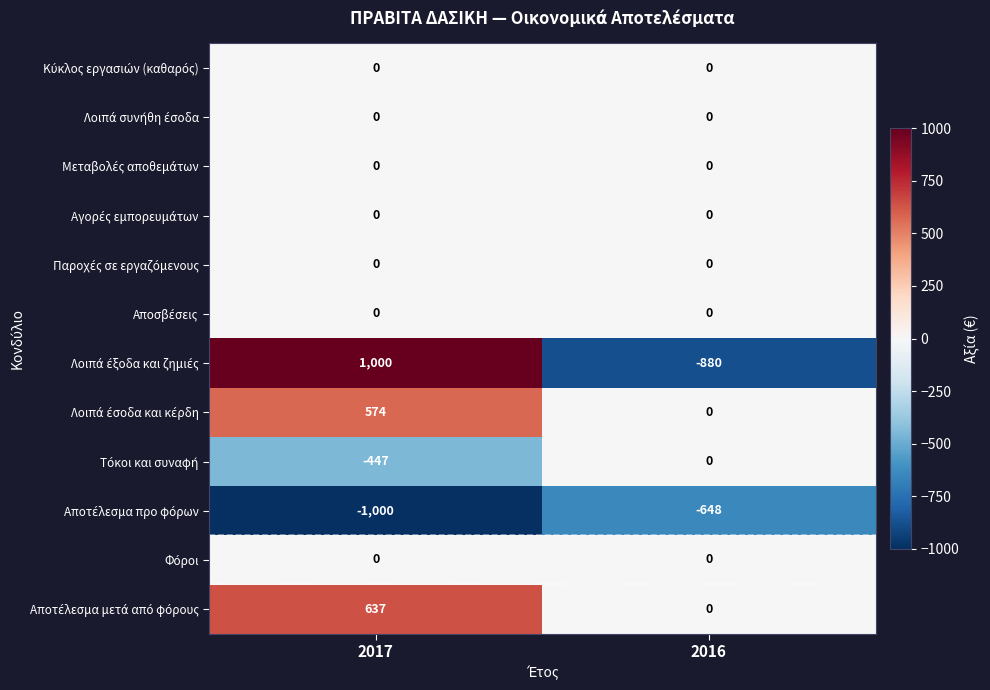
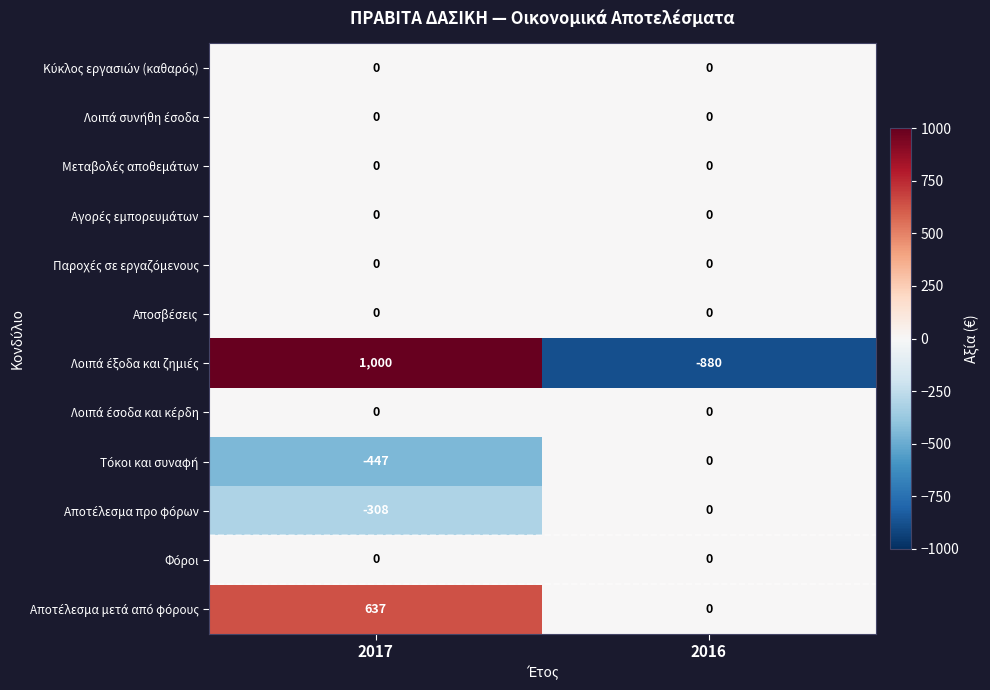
Λοιπά έσοδα και κέρδη, 2017: 574 -> 0
Αποτέλεσμα προ φόρων, 2017: -1,000 -> -308
Αποτέλεσμα προ φόρων, 2016: -648 -> 0
